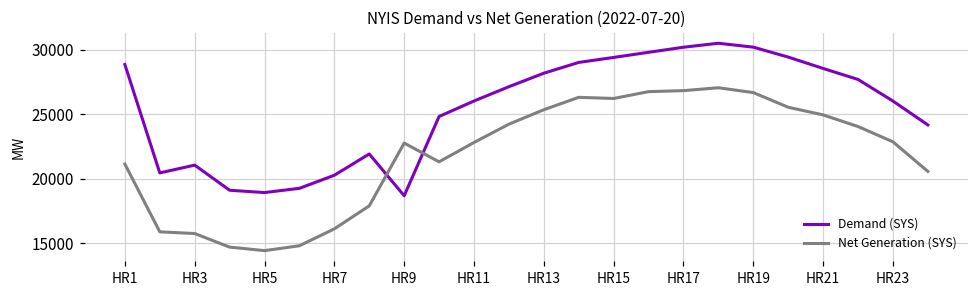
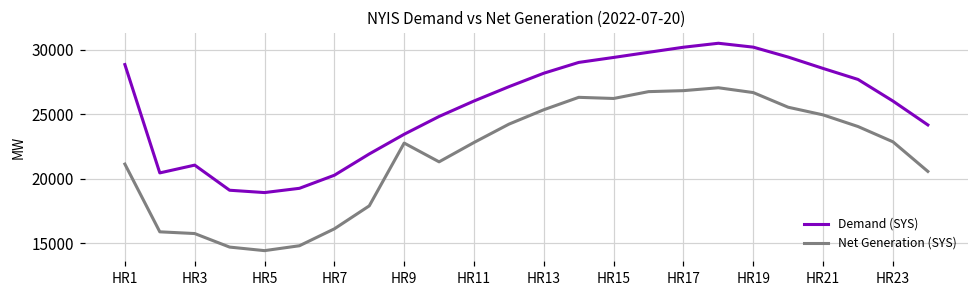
Demand (SYS), HR9: 18700 -> 23500
